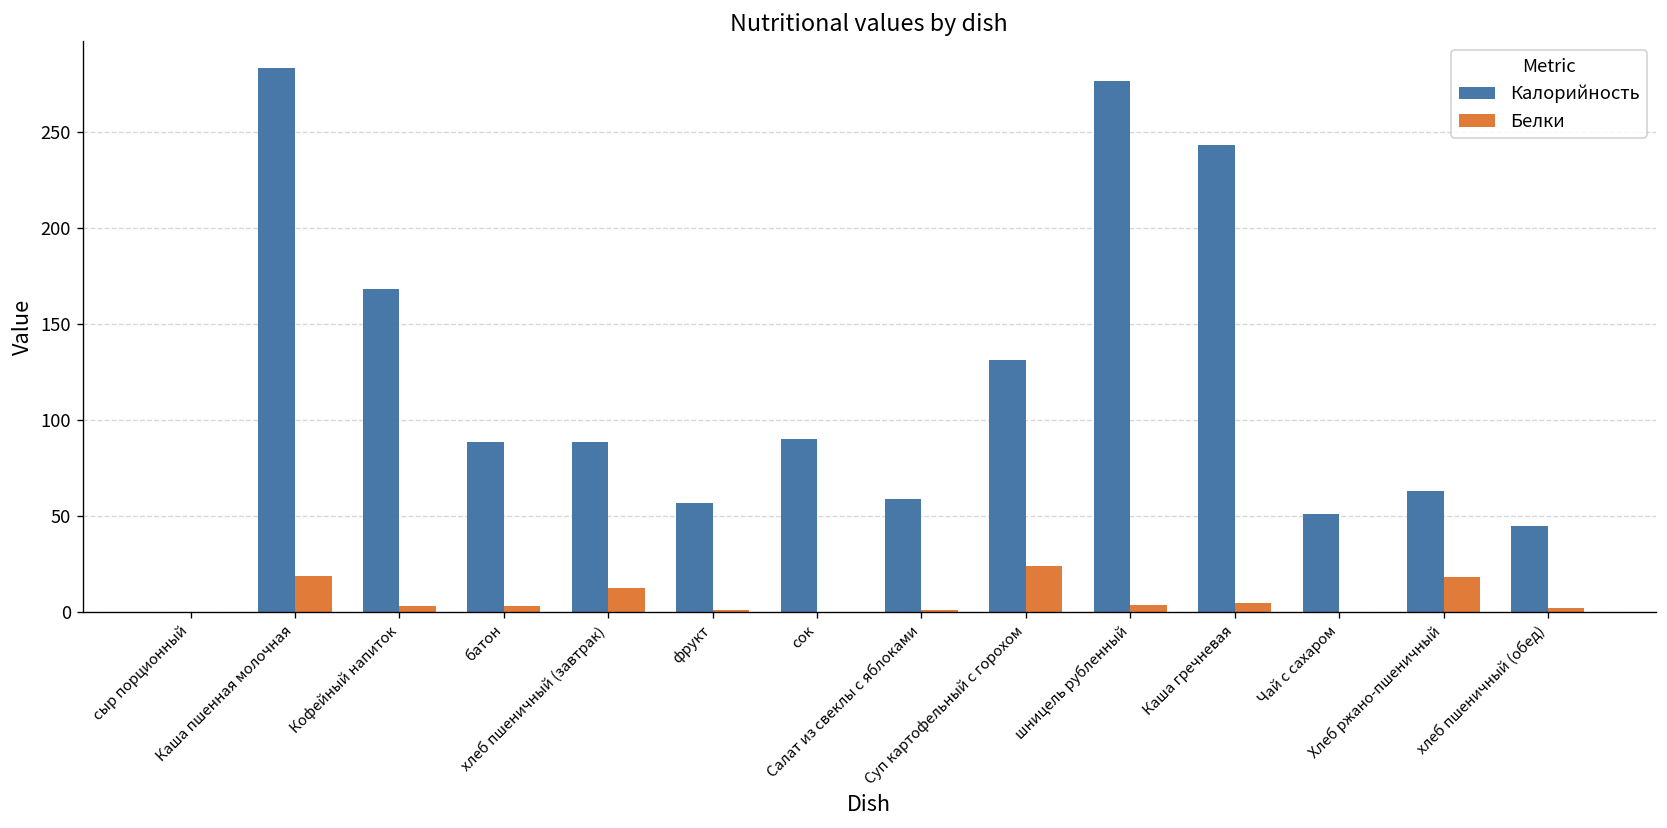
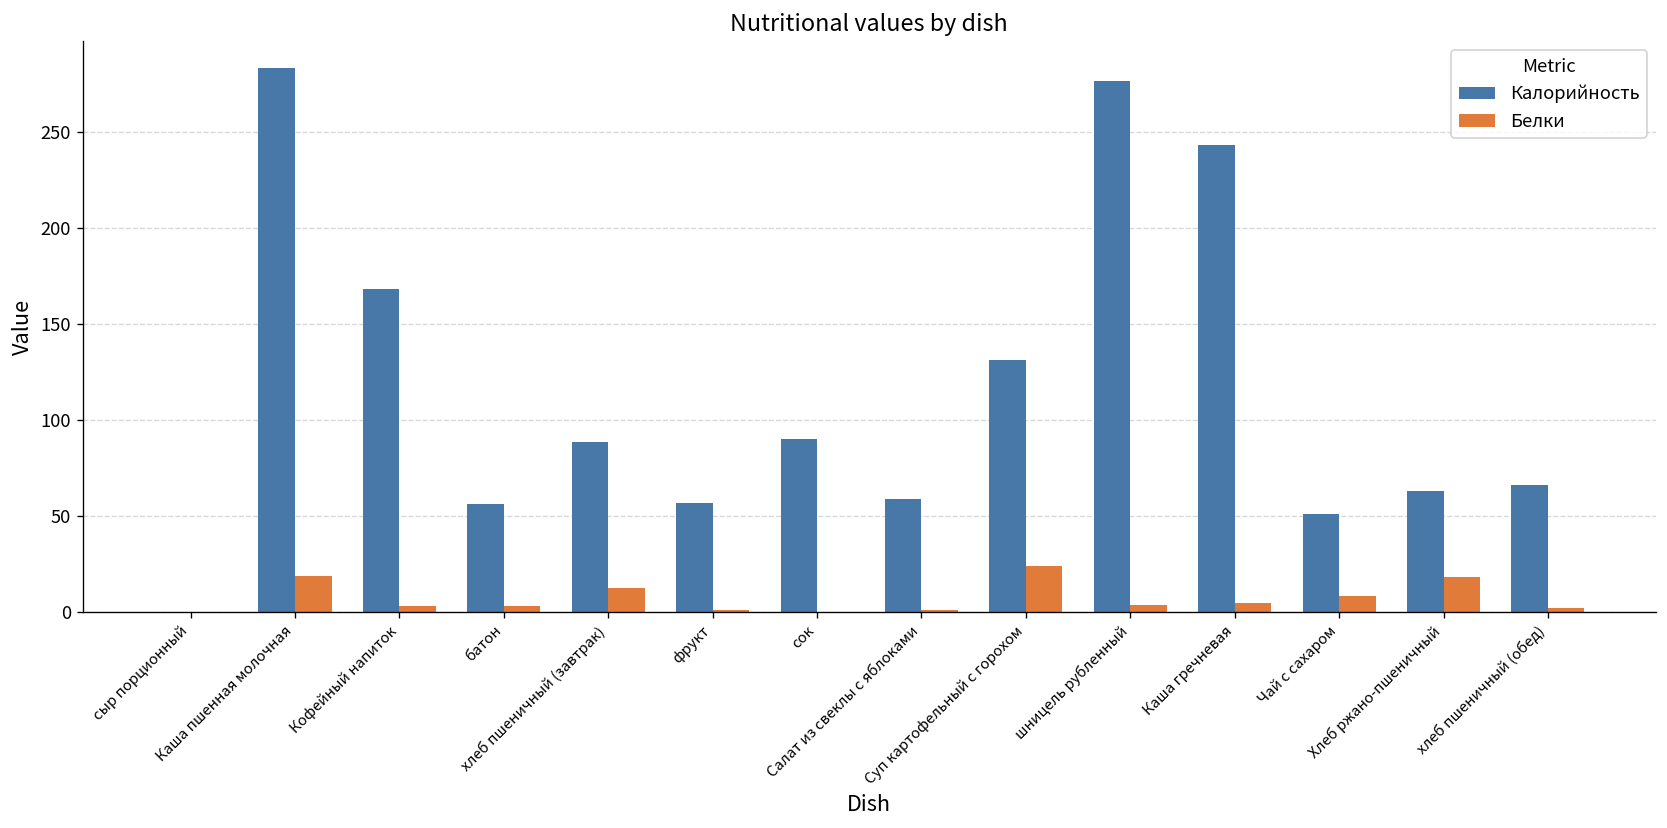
Калорийность, батон: 88 -> 57
Белки, Чай с сахаром: 0 -> 9
Калорийность, хлеб пшеничный (обед): 45 -> 66
